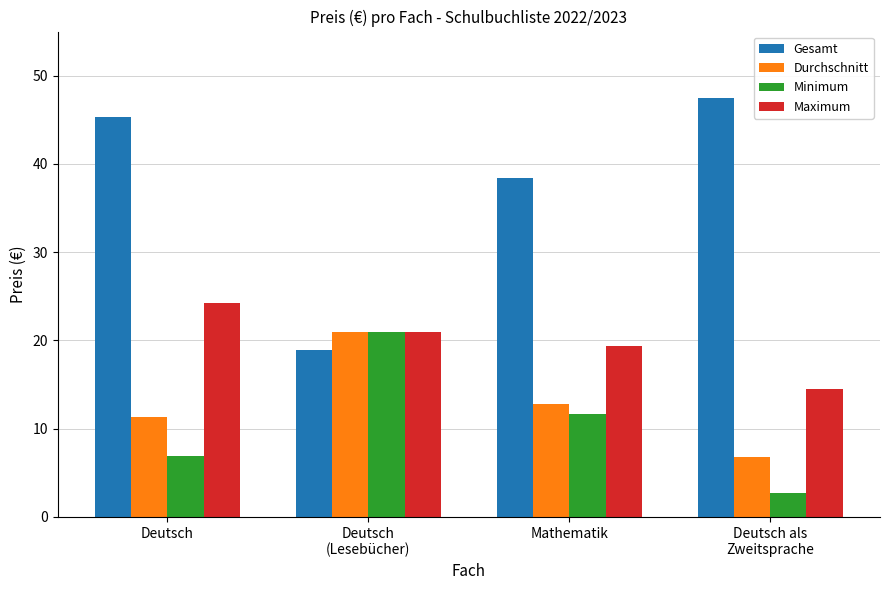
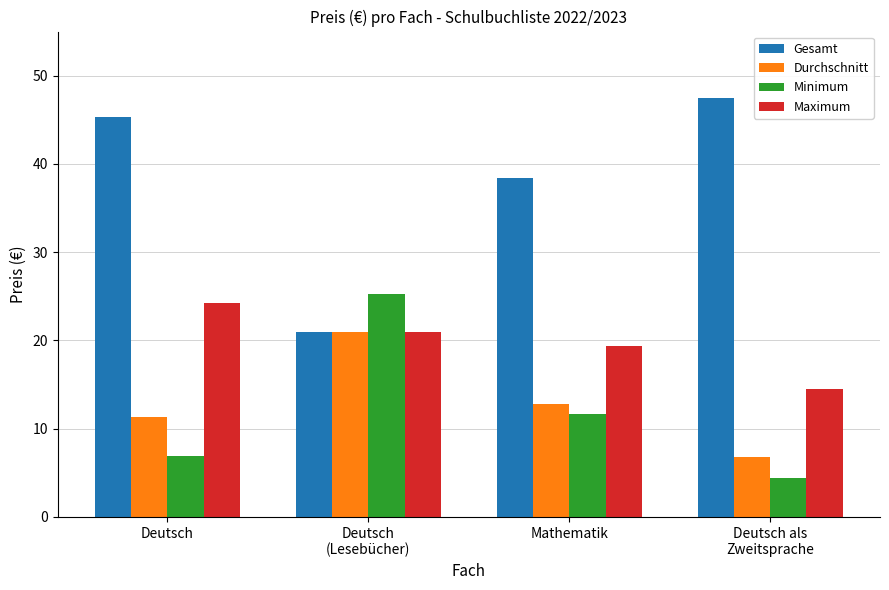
Gesamt, Deutsch (Lesebücher): 19 -> 21
Minimum, Deutsch (Lesebücher): 21 -> 25
Minimum, Deutsch als Zweitsprache: 3 -> 4
